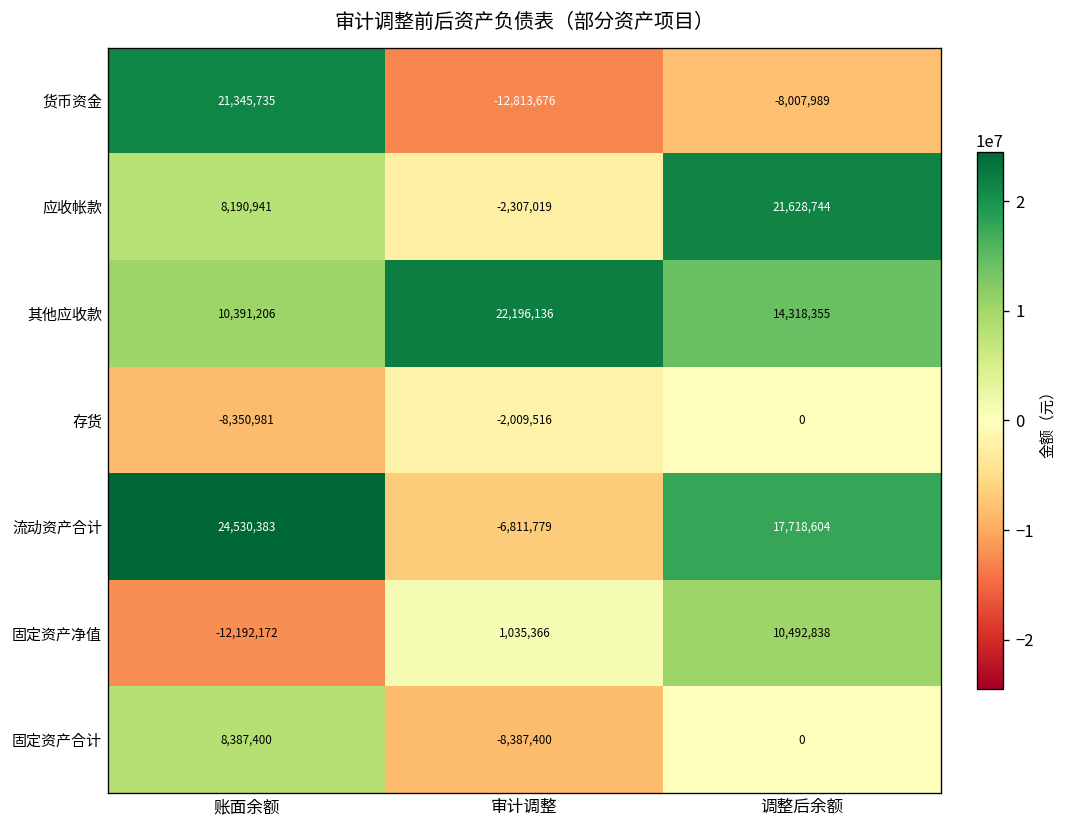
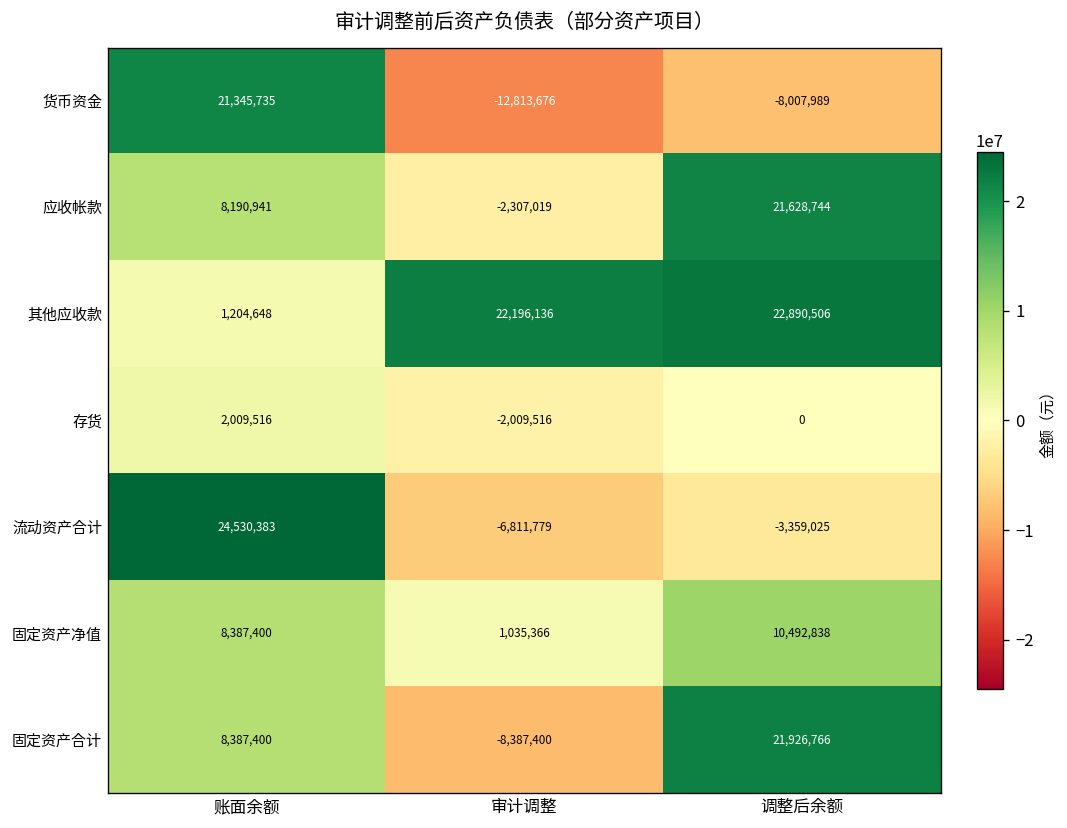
其他应收款, 账面余额: 10,391,206 -> 1,204,648
其他应收款, 调整后余额: 14,318,355 -> 22,890,506
存货, 账面余额: -8,350,981 -> 2,009,516
流动资产合计, 调整后余额: 17,718,604 -> -3,359,025
固定资产净值, 账面余额: -12,192,172 -> 8,387,400
固定资产合计, 调整后余额: 0 -> 21,926,766
